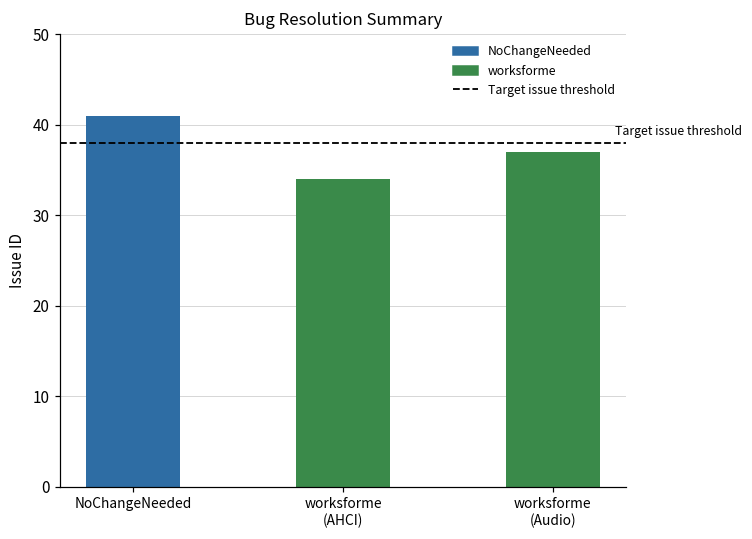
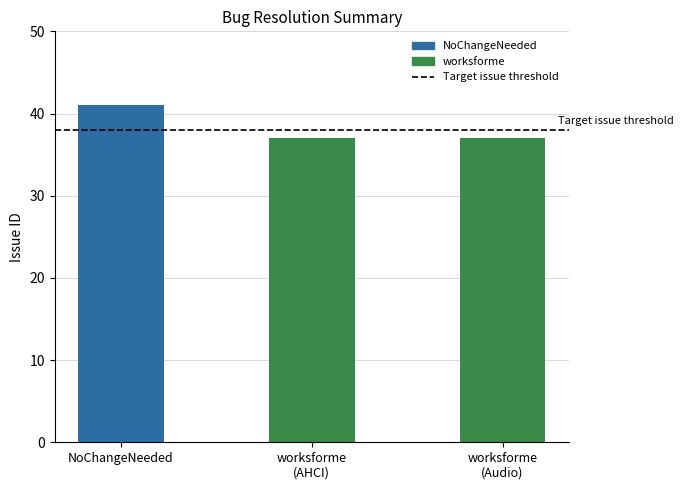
worksforme (AHCI): 34 -> 37
